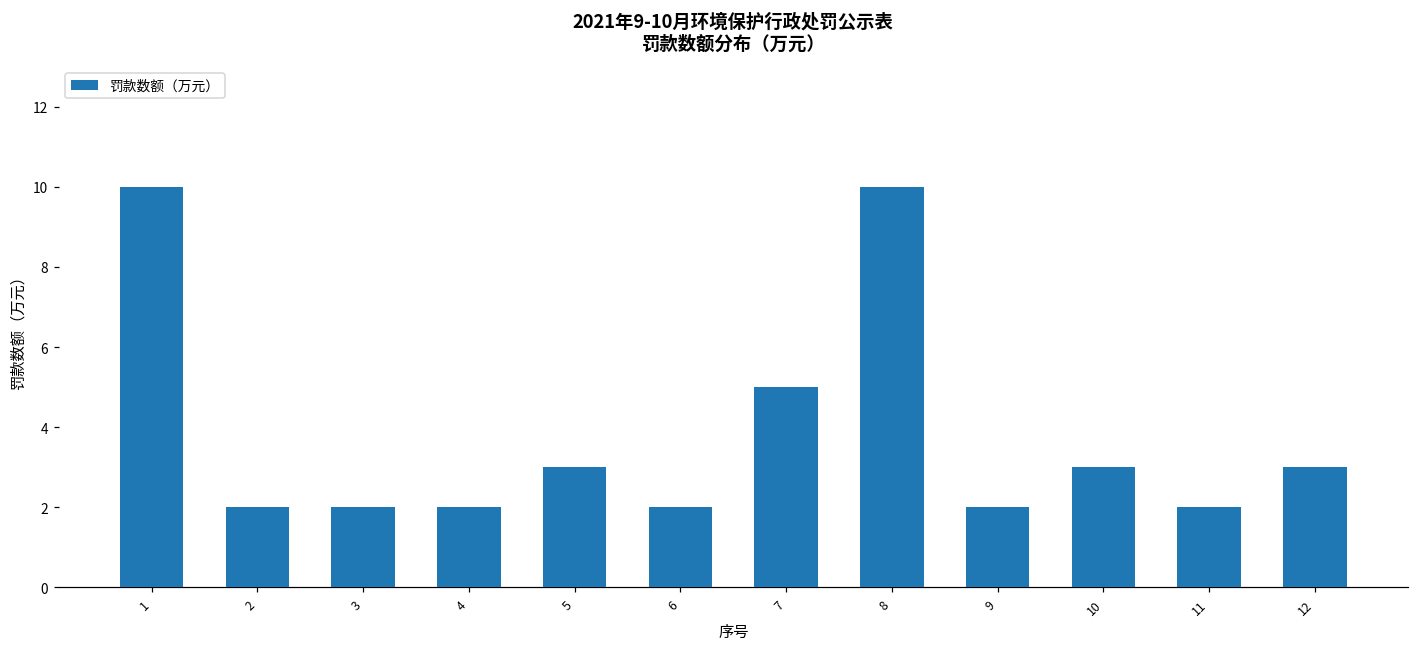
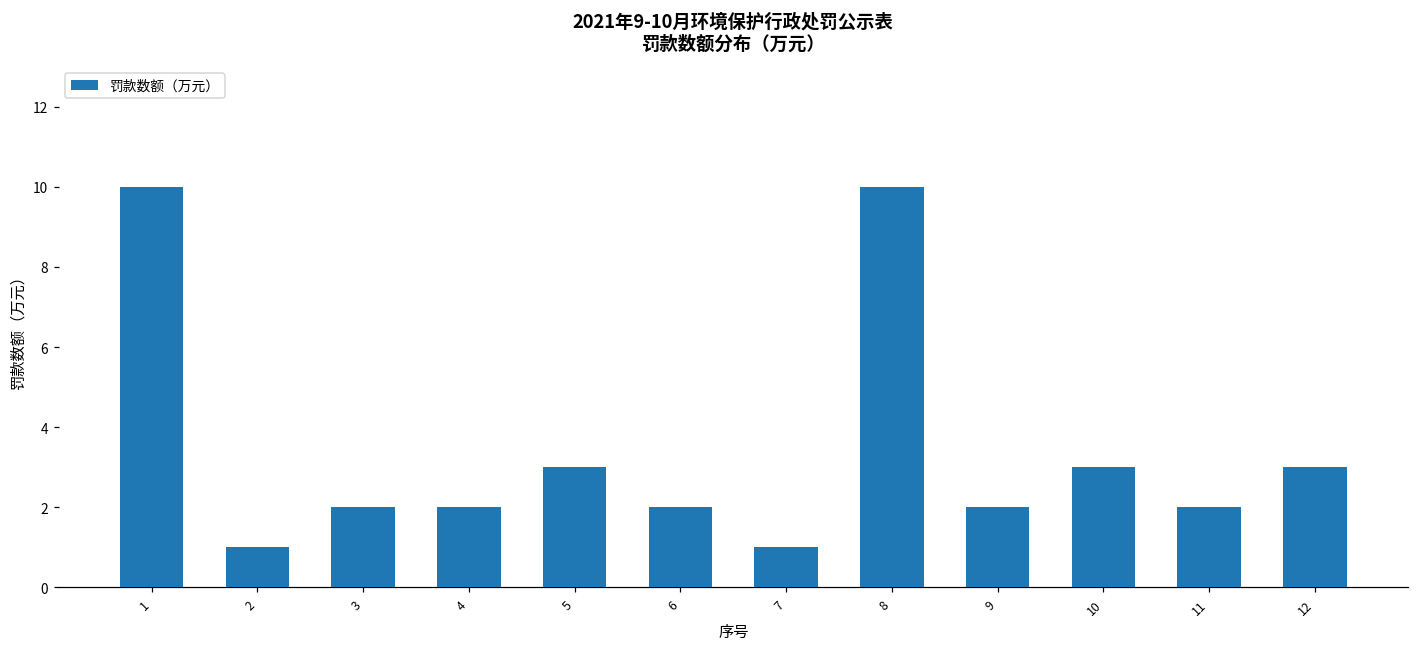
2: 2 -> 1
7: 5 -> 1
